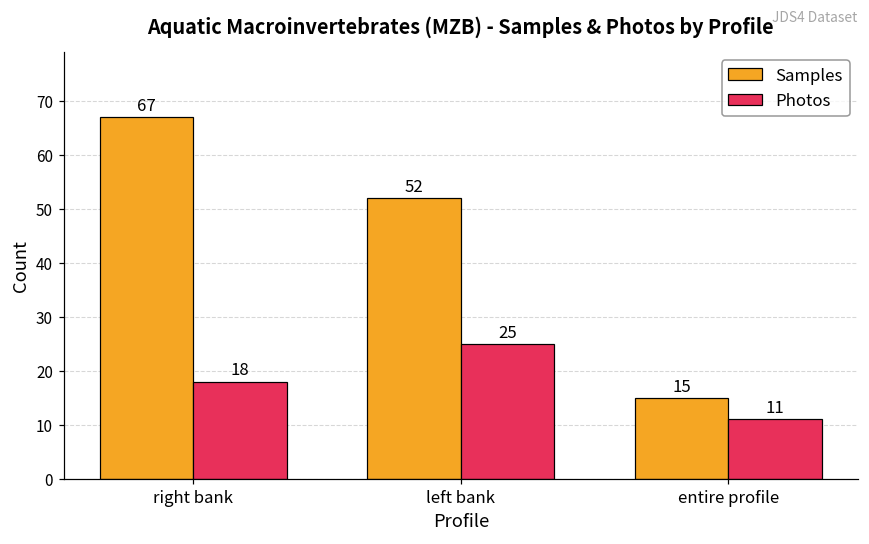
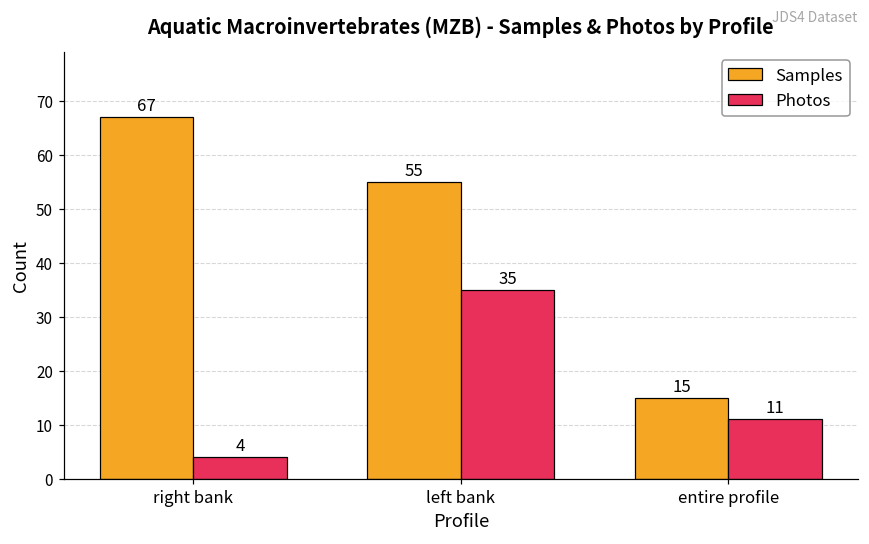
Photos, right bank: 18 -> 4
Samples, left bank: 52 -> 55
Photos, left bank: 25 -> 35
